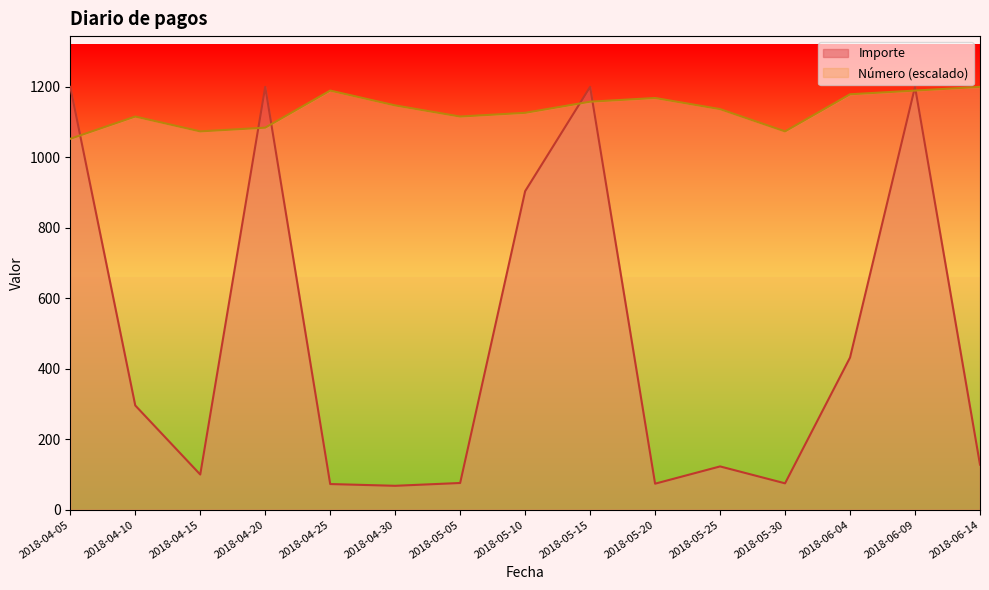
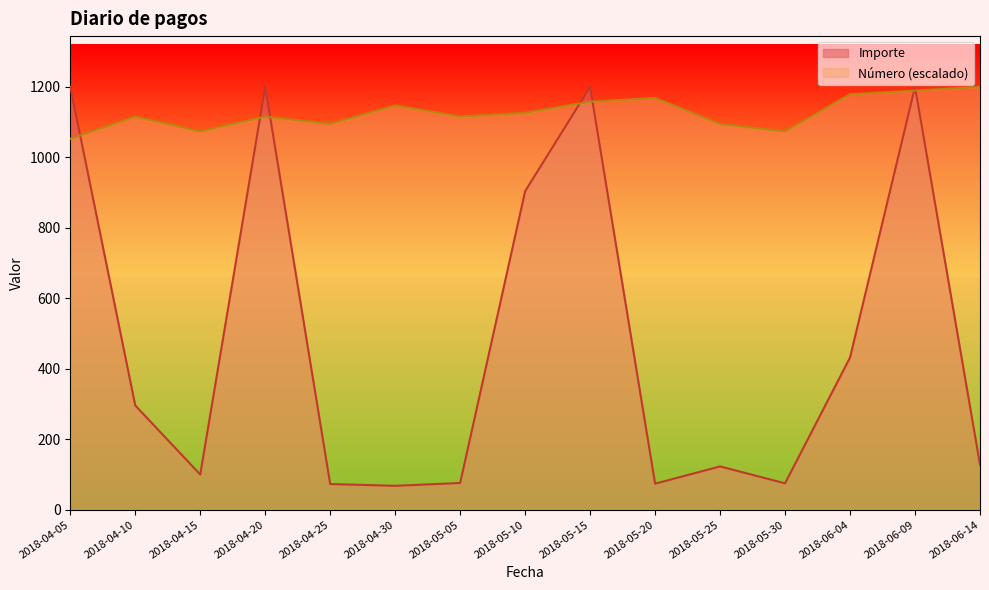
Número (escalado), 2018-04-20: 1080 -> 1120
Número (escalado), 2018-04-25: 1190 -> 1090
Número (escalado), 2018-05-25: 1140 -> 1090
